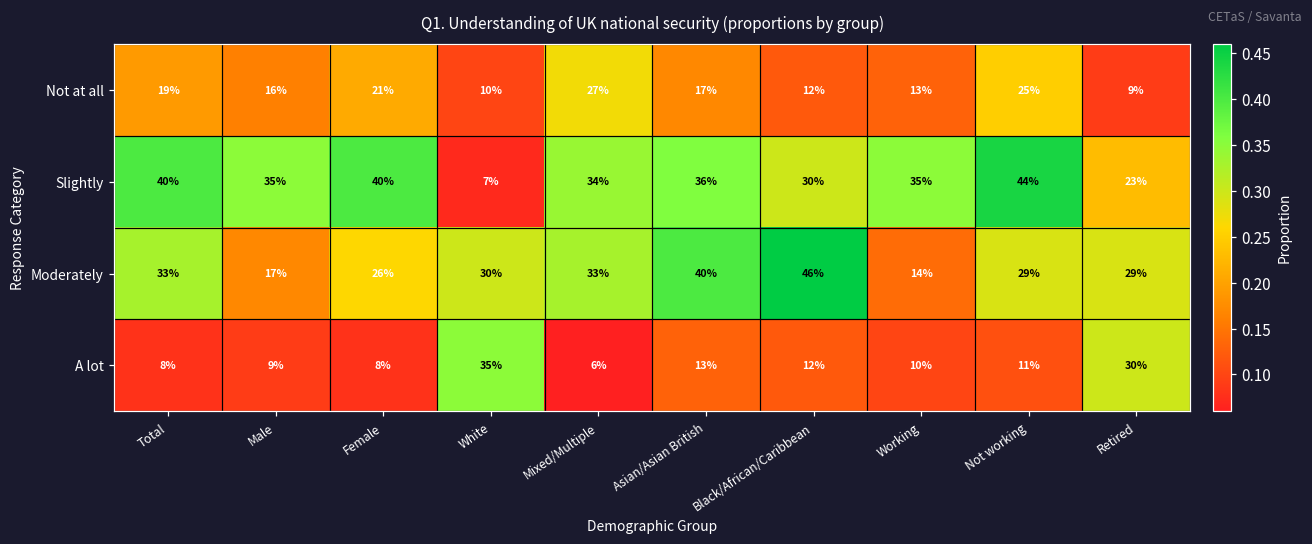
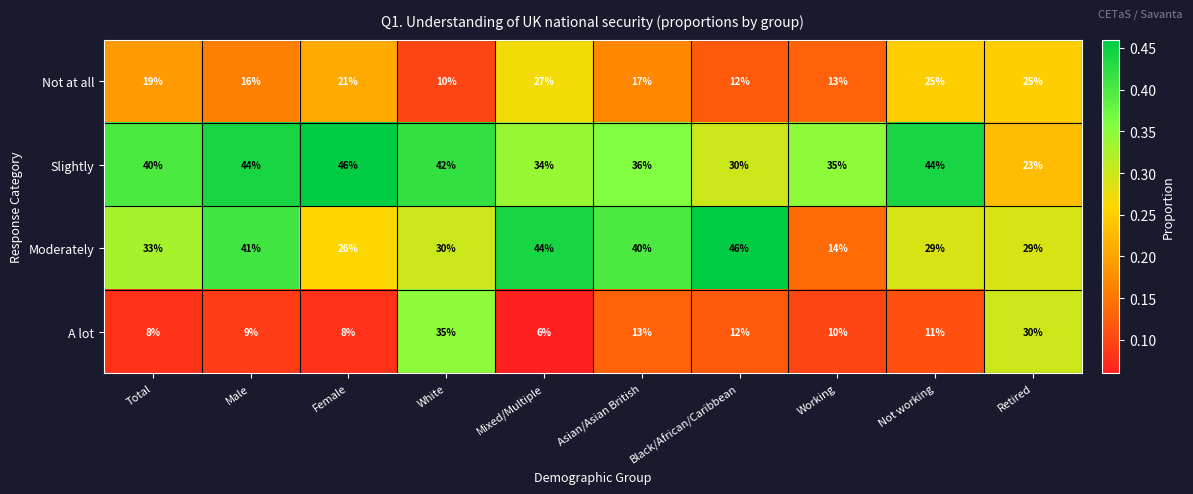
Not at all, Retired: 9% -> 25%
Slightly, Male: 35% -> 44%
Slightly, Female: 40% -> 46%
Slightly, White: 7% -> 42%
Moderately, Male: 17% -> 41%
Moderately, Mixed/Multiple: 33% -> 44%
